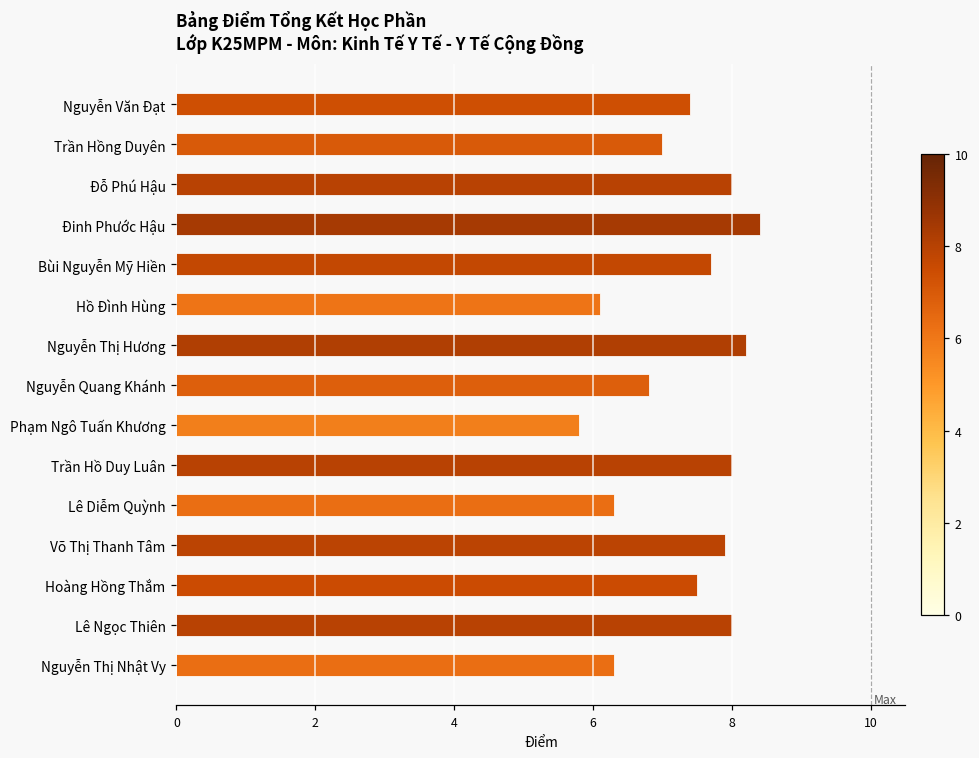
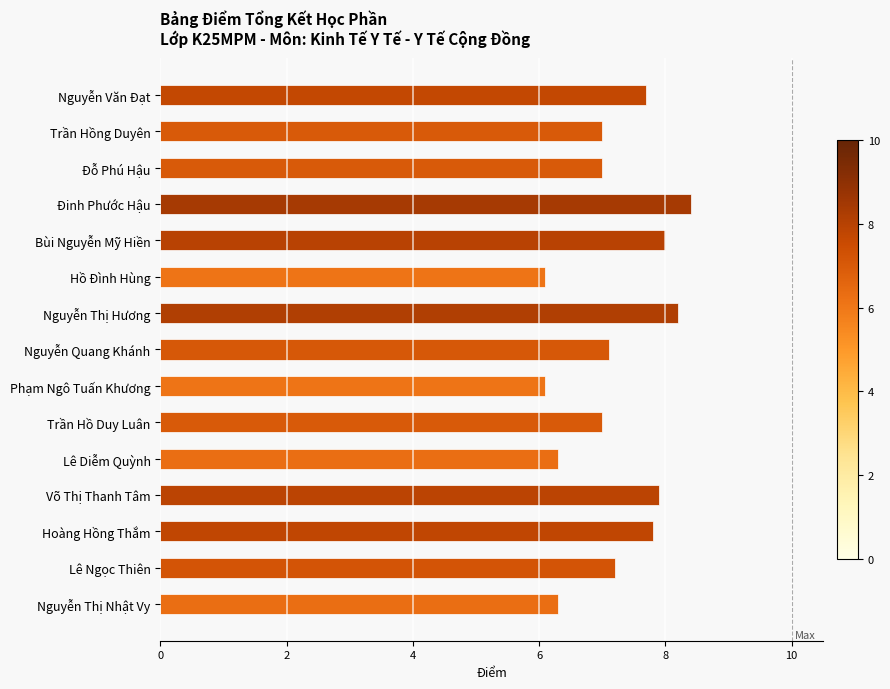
Nguyễn Văn Đạt: 7.4 -> 7.7
Đỗ Phú Hậu: 8 -> 7
Bùi Nguyễn Mỹ Hiền: 7.7 -> 8.0
Nguyễn Quang Khánh: 6.8 -> 7.1
Phạm Ngô Tuấn Khương: 5.8 -> 6.1
Trần Hồ Duy Luân: 8 -> 7
Hoàng Hồng Thắm: 7.5 -> 7.8
Lê Ngọc Thiên: 8.0 -> 7.2
